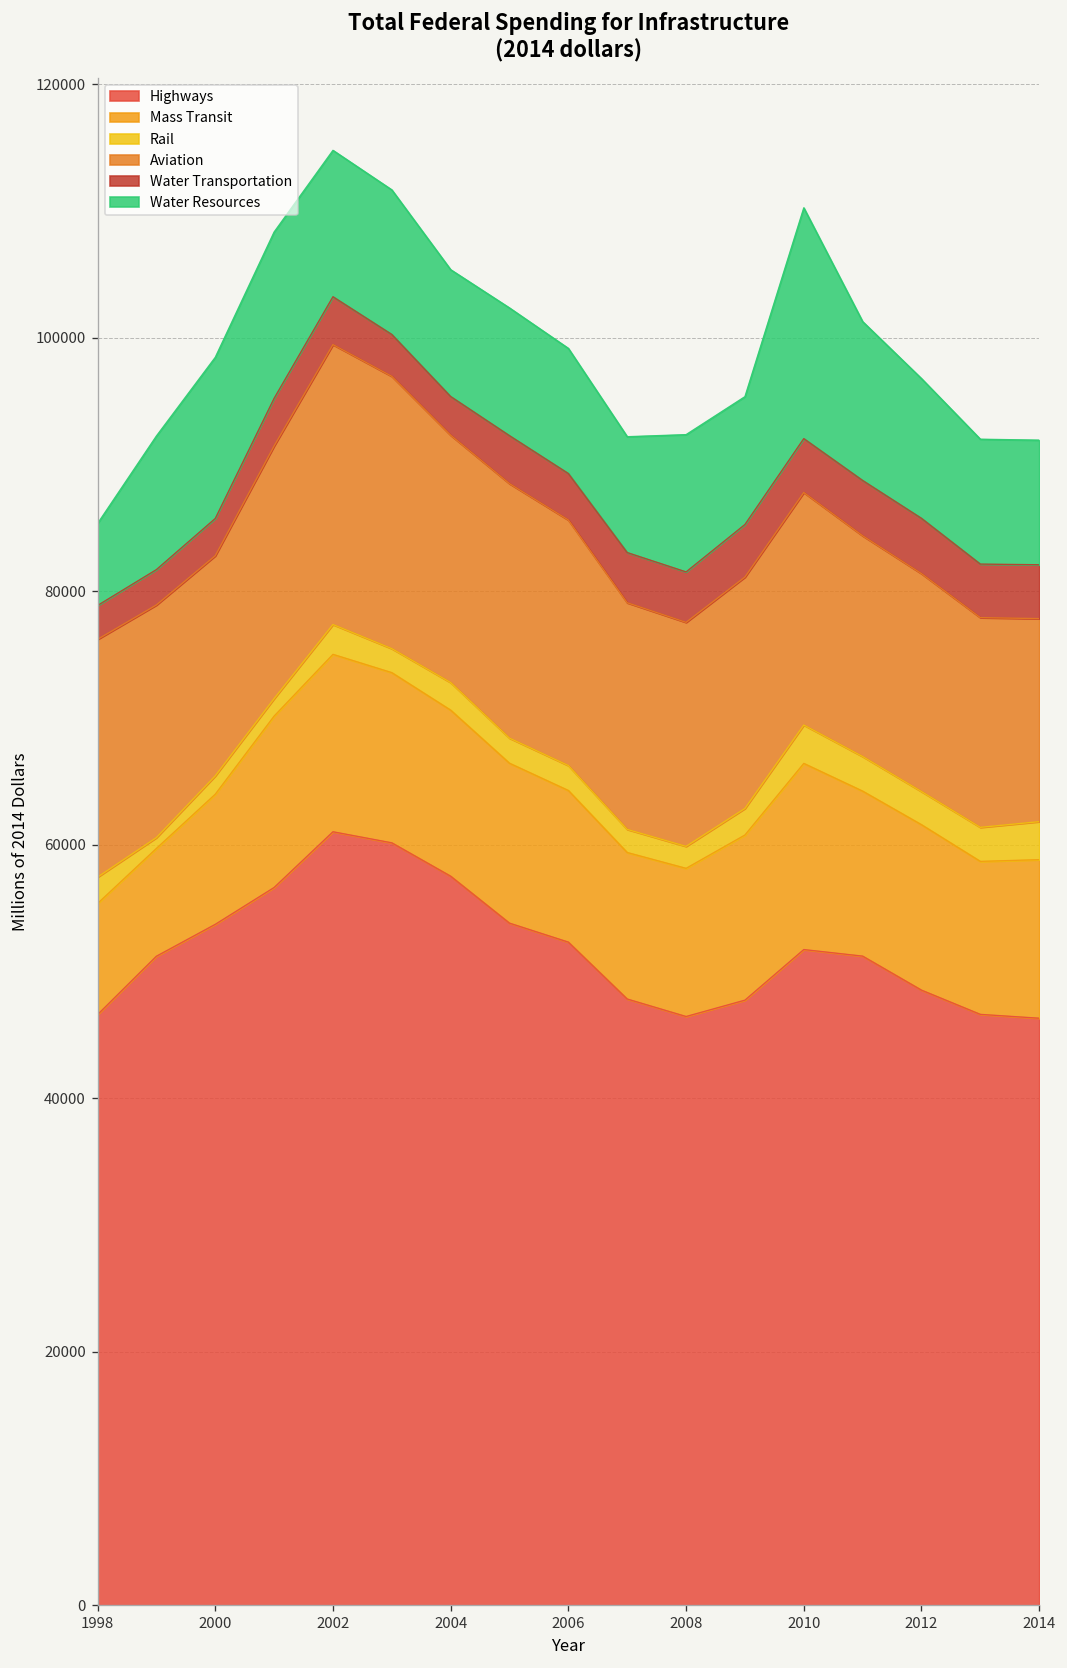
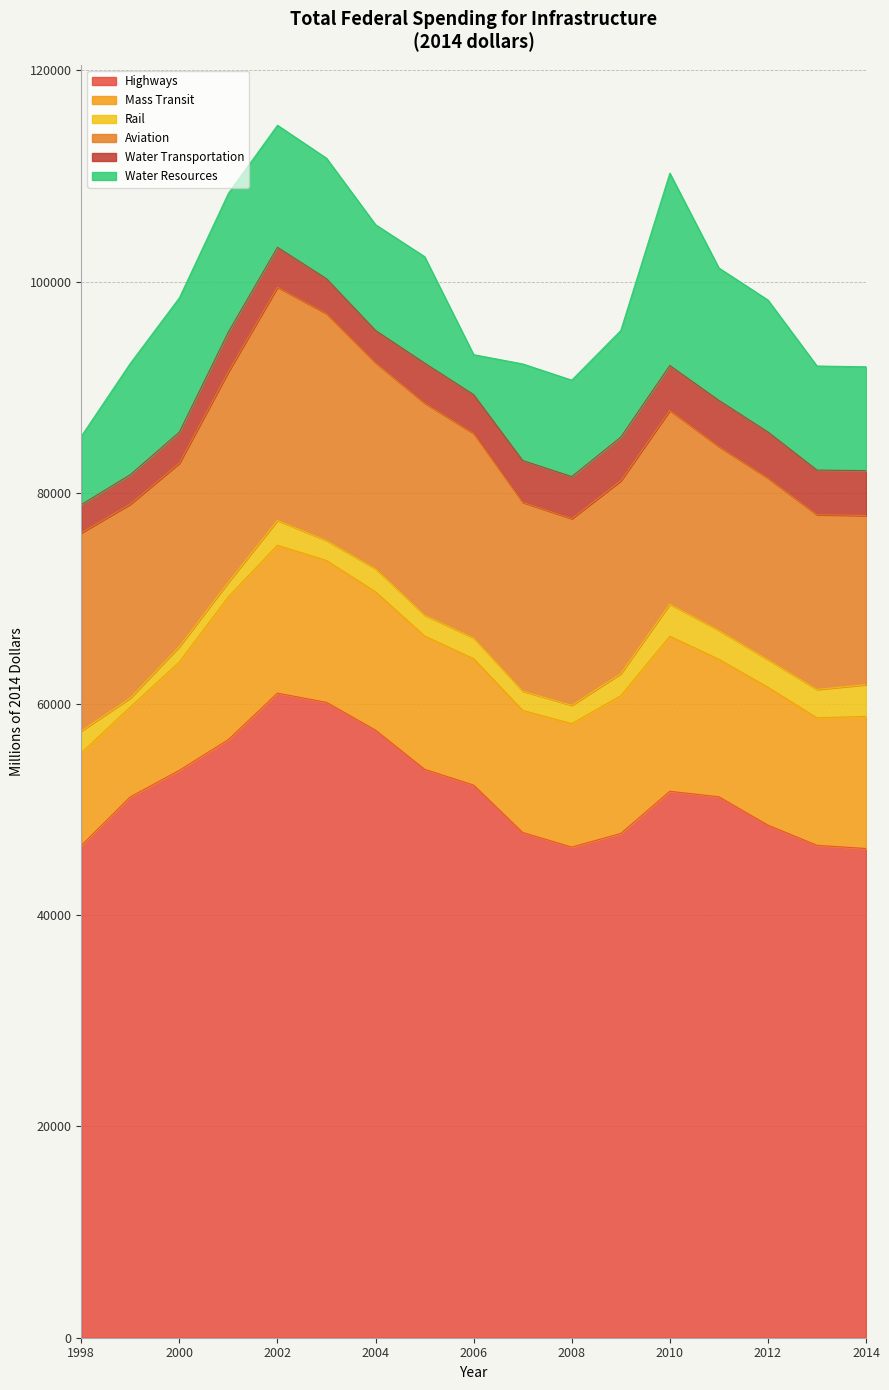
Water Resources, 2006: 9900 -> 3800
Water Resources, 2008: 10800 -> 9100
Water Resources, 2012: 11000 -> 12500
